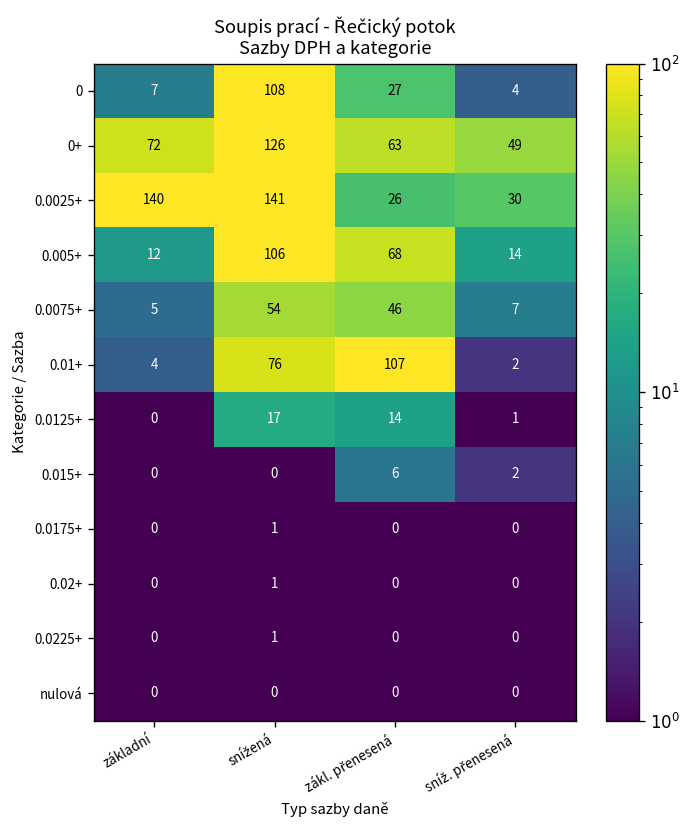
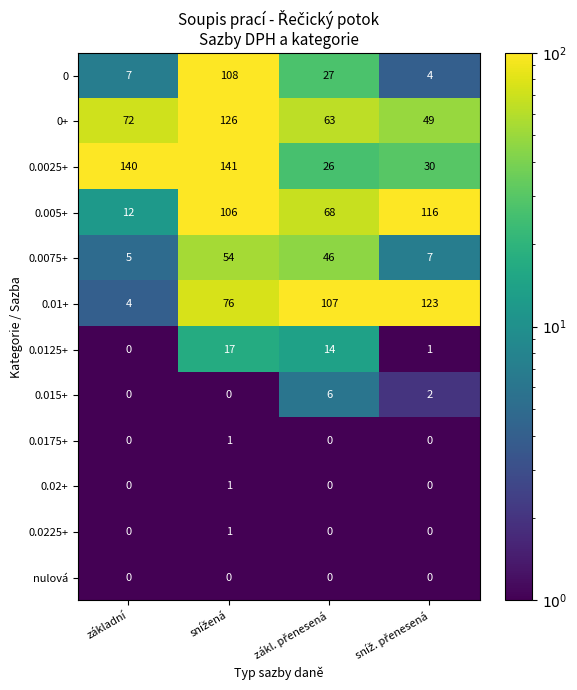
0.005+, sníž. přenesená: 14 -> 116
0.01+, sníž. přenesená: 2 -> 123
